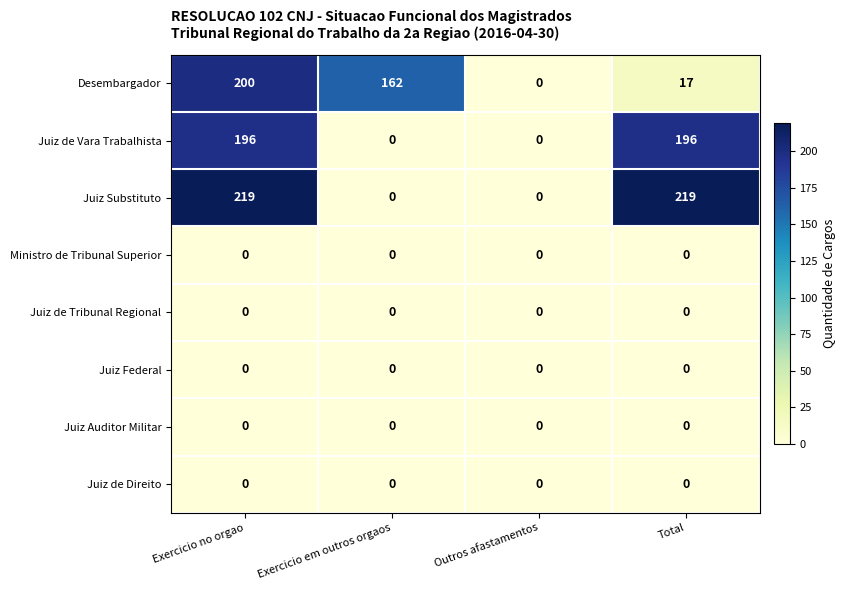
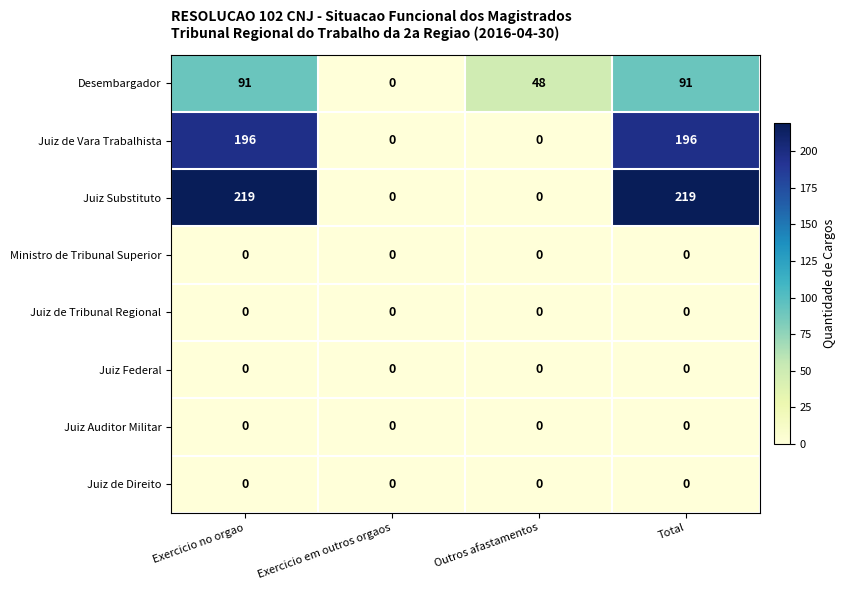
Desembargador, Exercicio no orgao: 200 -> 91
Desembargador, Exercicio em outros orgaos: 162 -> 0
Desembargador, Outros afastamentos: 0 -> 48
Desembargador, Total: 17 -> 91
